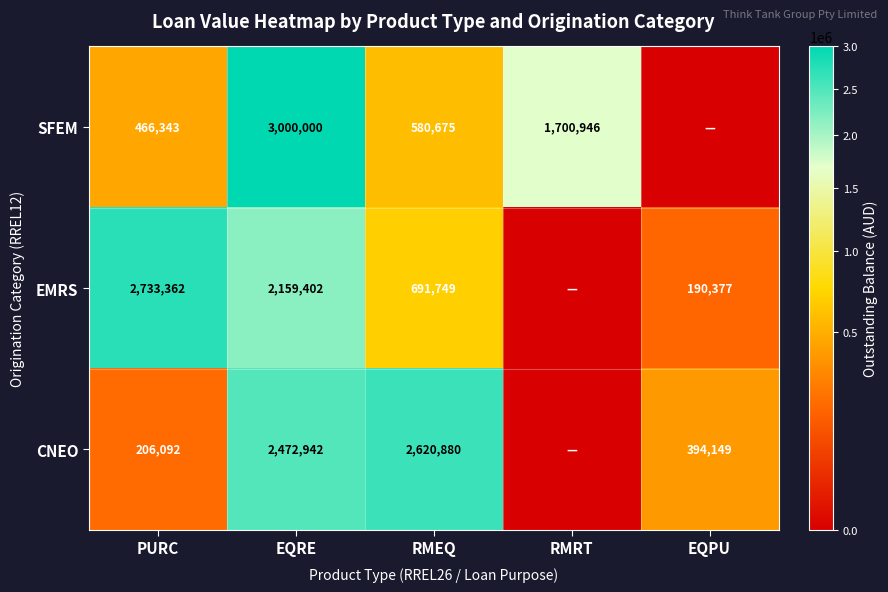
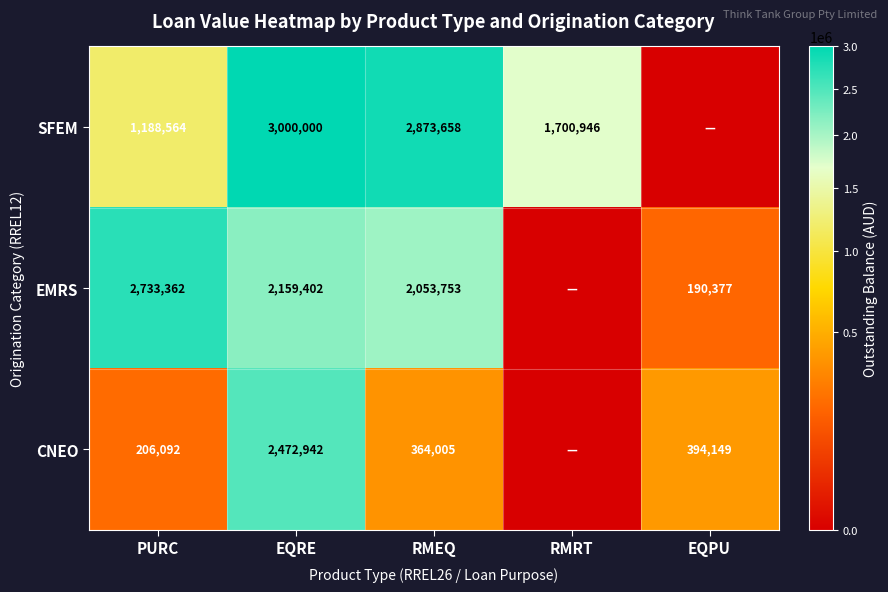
SFEM, PURC: 466,343 -> 1,188,564
SFEM, RMEQ: 580,675 -> 2,873,658
EMRS, RMEQ: 691,749 -> 2,053,753
CNEO, RMEQ: 2,620,880 -> 364,005
